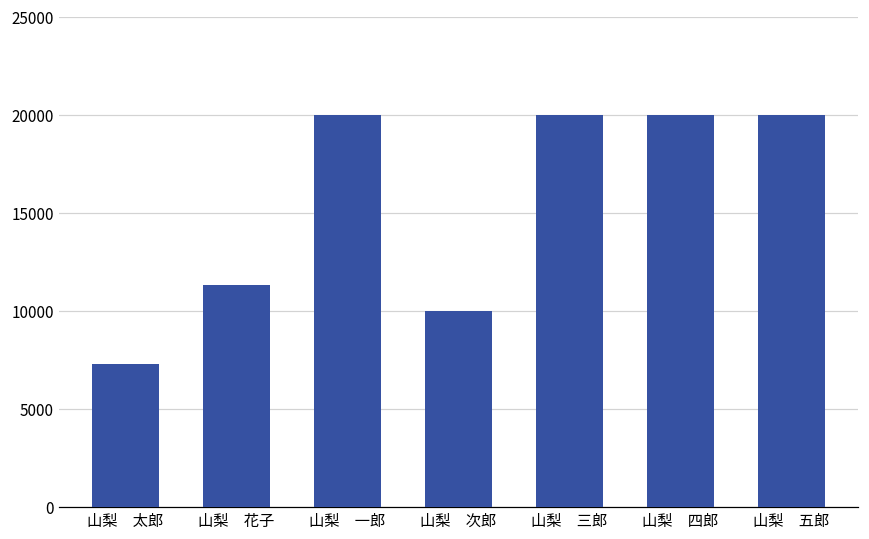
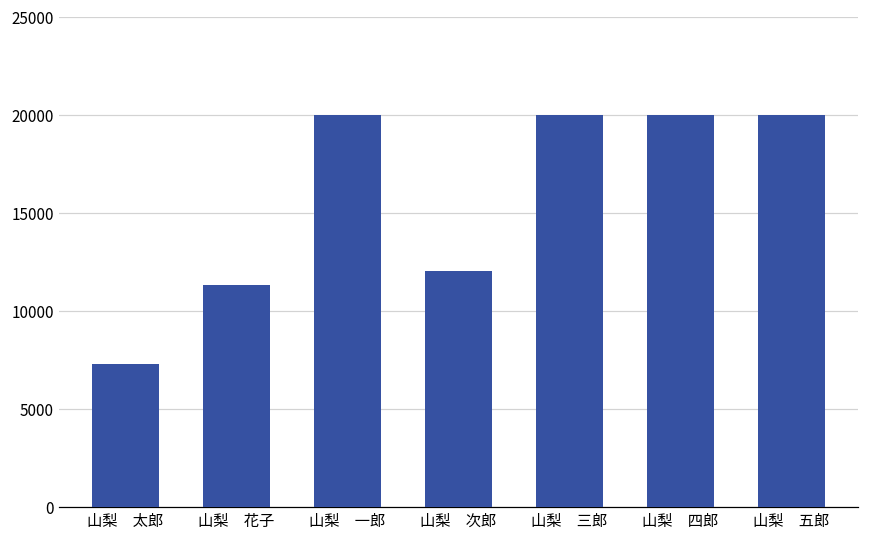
山梨 次郎: 10000 -> 12100
